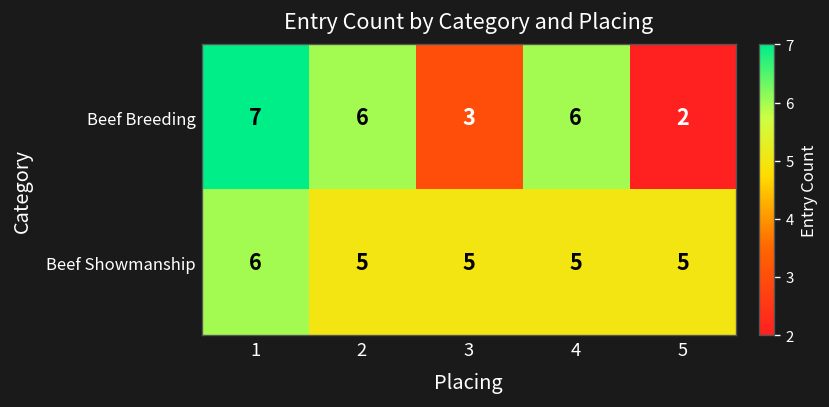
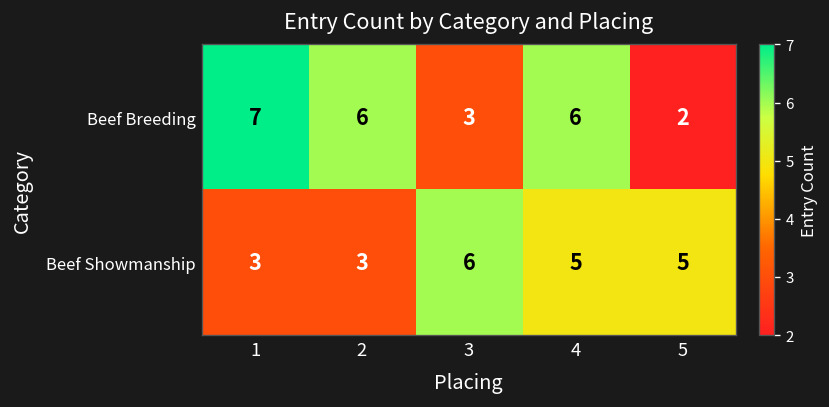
Beef Showmanship, 1: 6 -> 3
Beef Showmanship, 2: 5 -> 3
Beef Showmanship, 3: 5 -> 6
